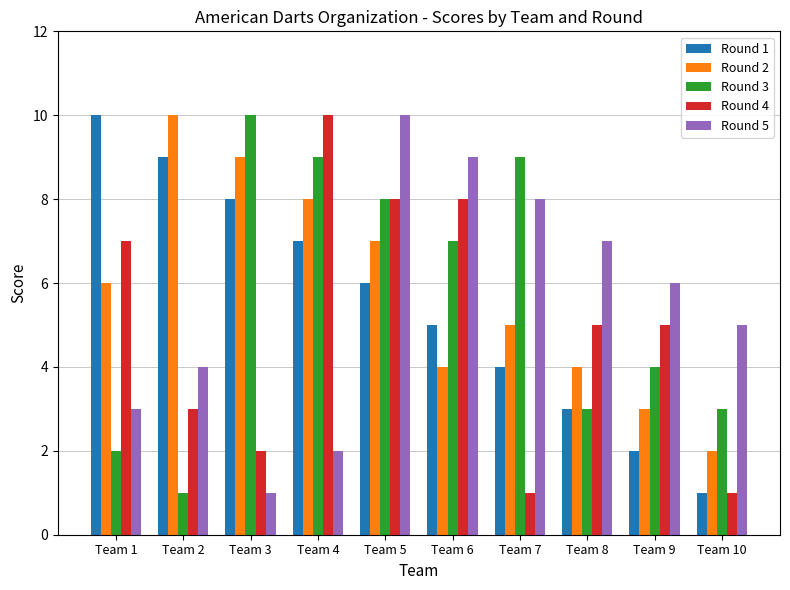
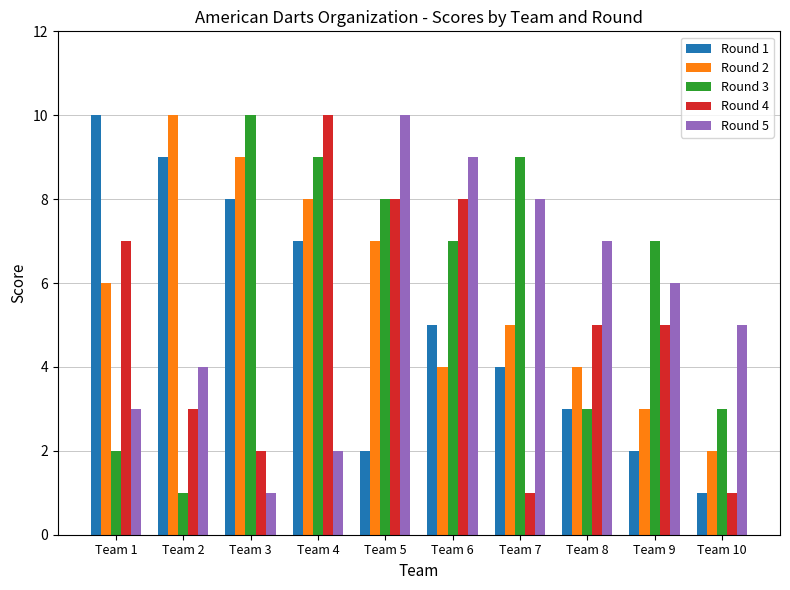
Round 1, Team 5: 6 -> 2
Round 3, Team 9: 4 -> 7
